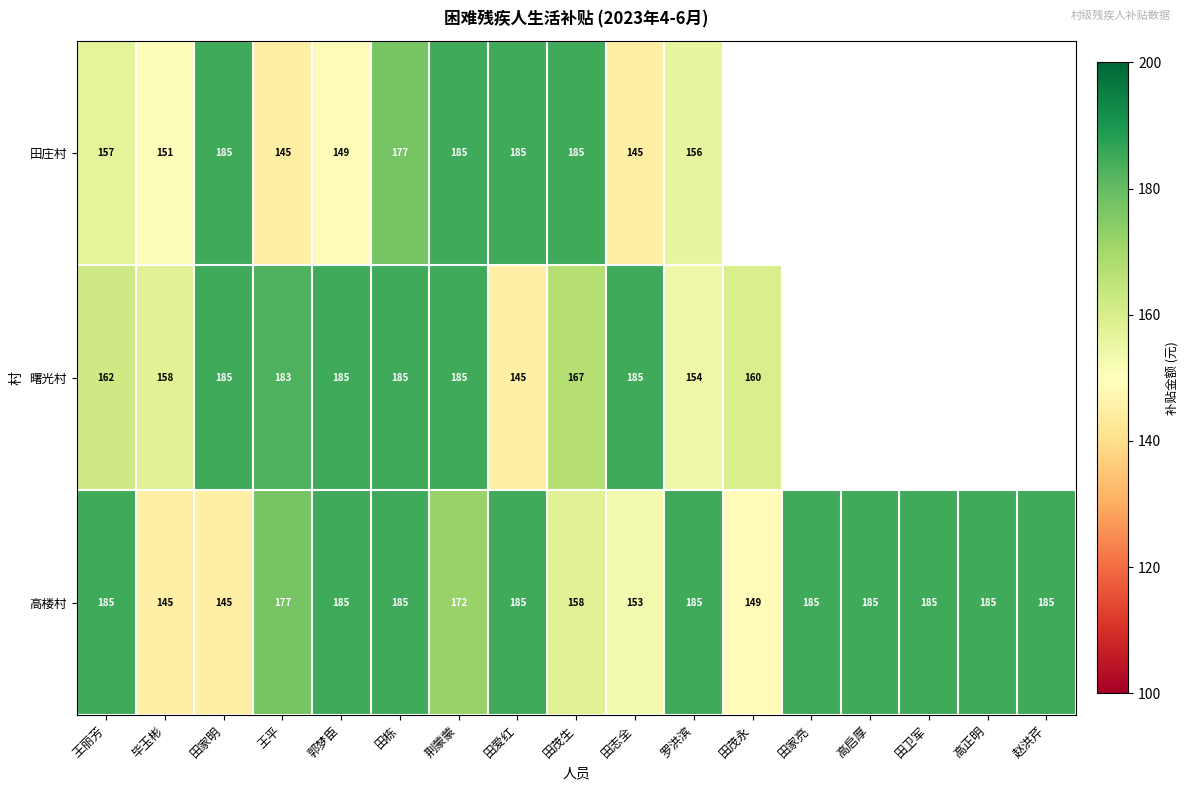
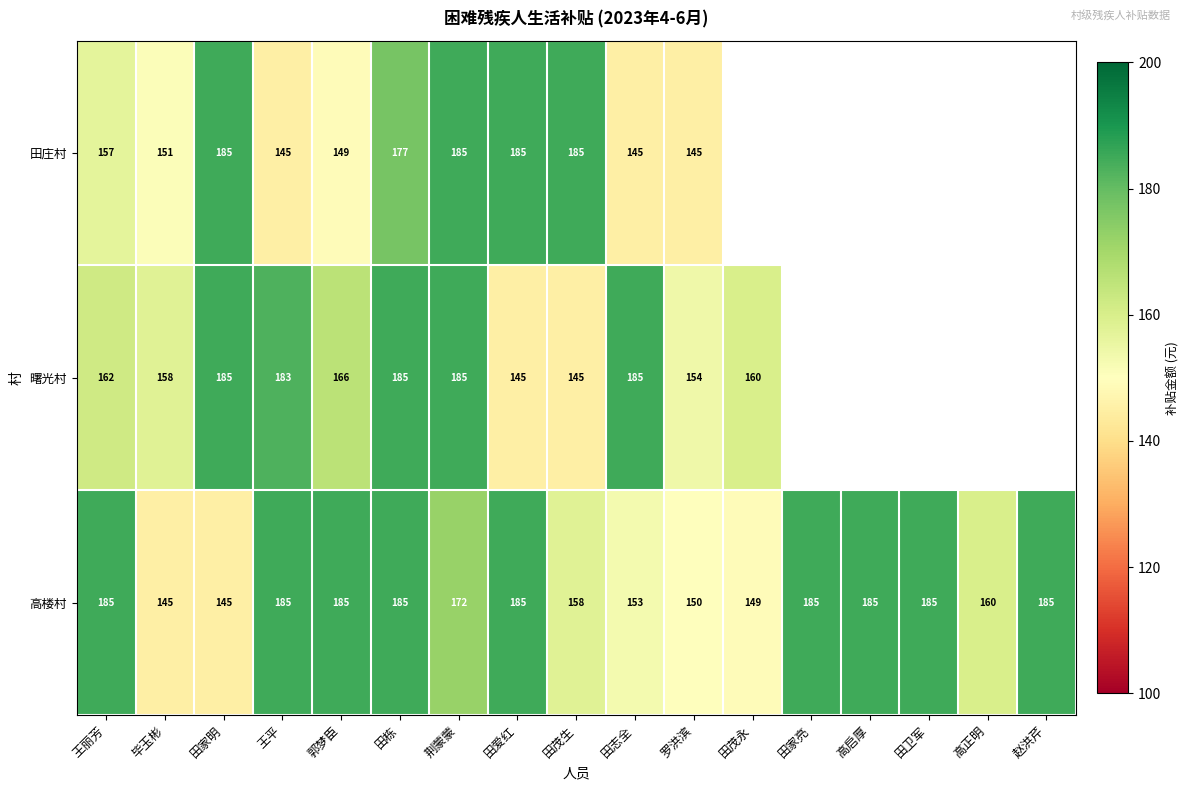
田庄村, 罗洪滨: 156 -> 145
曙光村, 郭梦臣: 185 -> 166
曙光村, 田茂生: 167 -> 145
高楼村, 王平: 177 -> 185
高楼村, 罗洪滨: 185 -> 150
高楼村, 高正明: 185 -> 160
